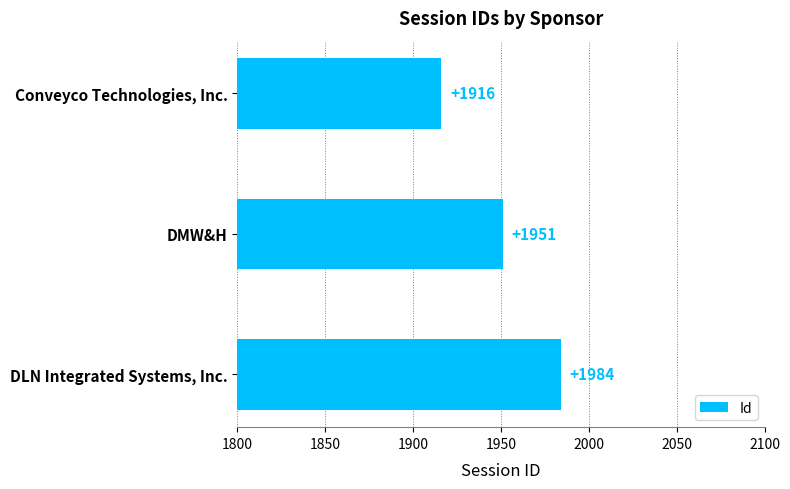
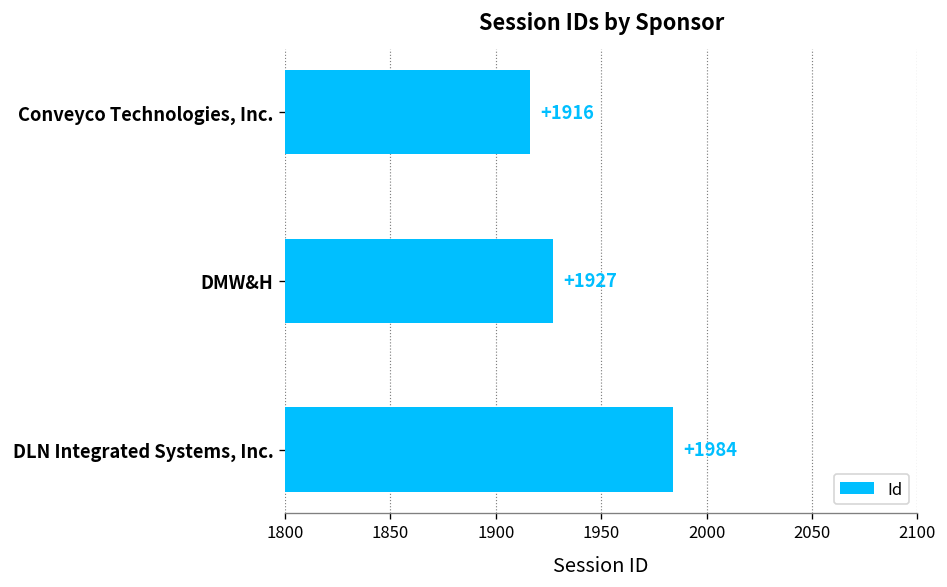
DMW&H: +1951 -> +1927
